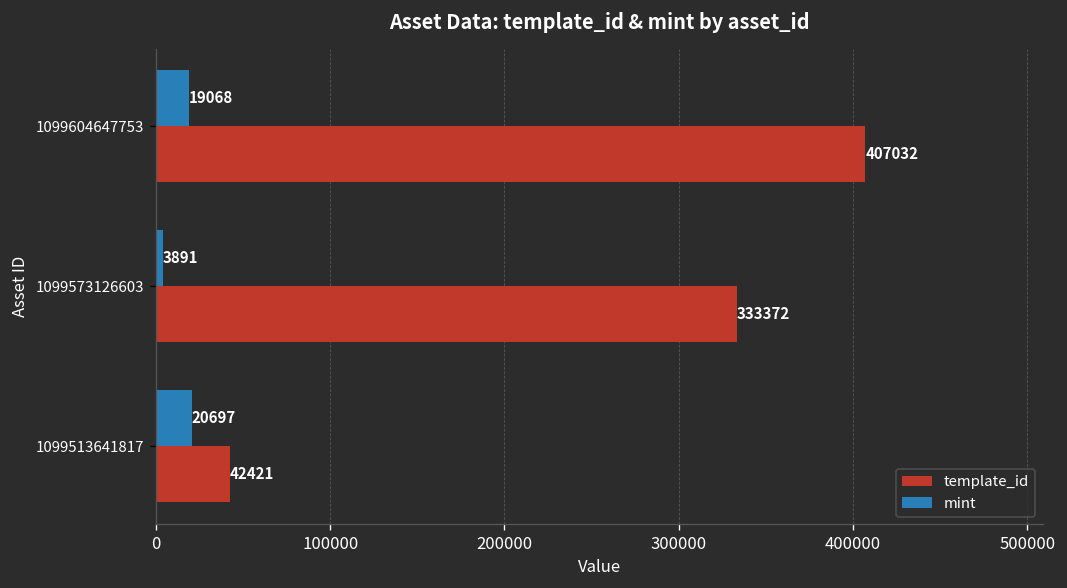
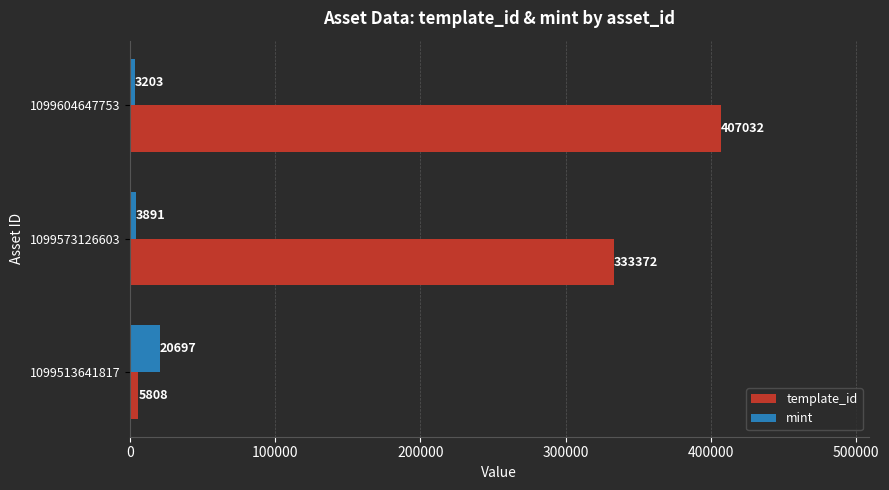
mint, 1099604647753: 19068 -> 3203
template_id, 1099513641817: 42421 -> 5808
